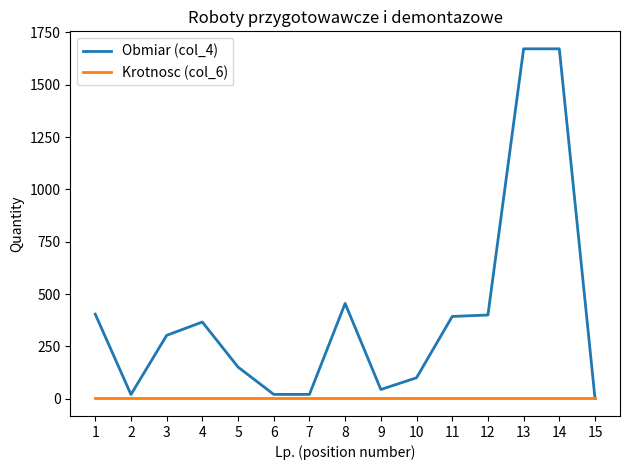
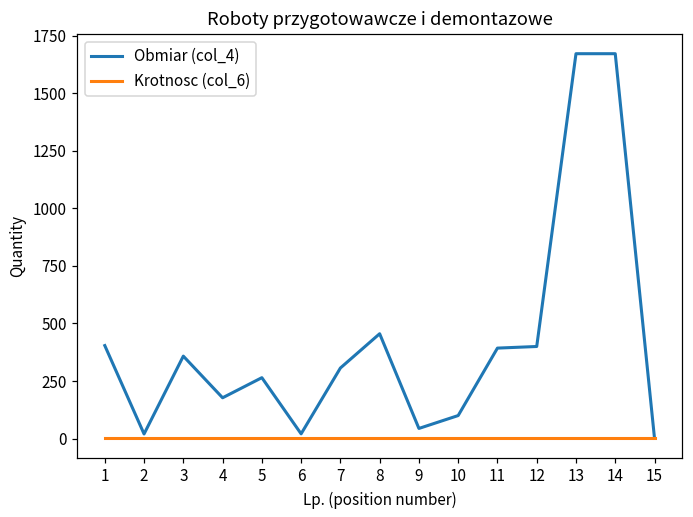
Obmiar (col_4), 3: 300 -> 360
Obmiar (col_4), 4: 370 -> 180
Obmiar (col_4), 5: 150 -> 260
Obmiar (col_4), 7: 20 -> 310
